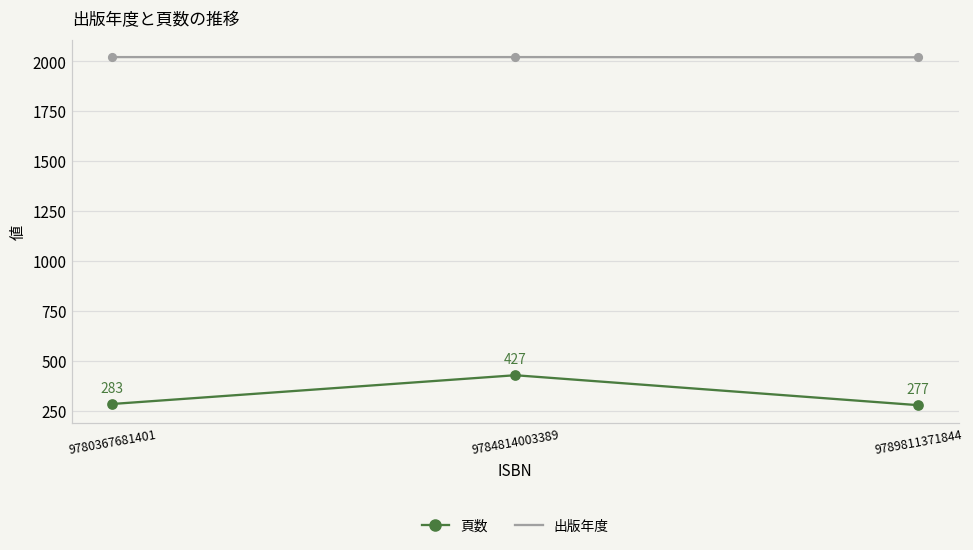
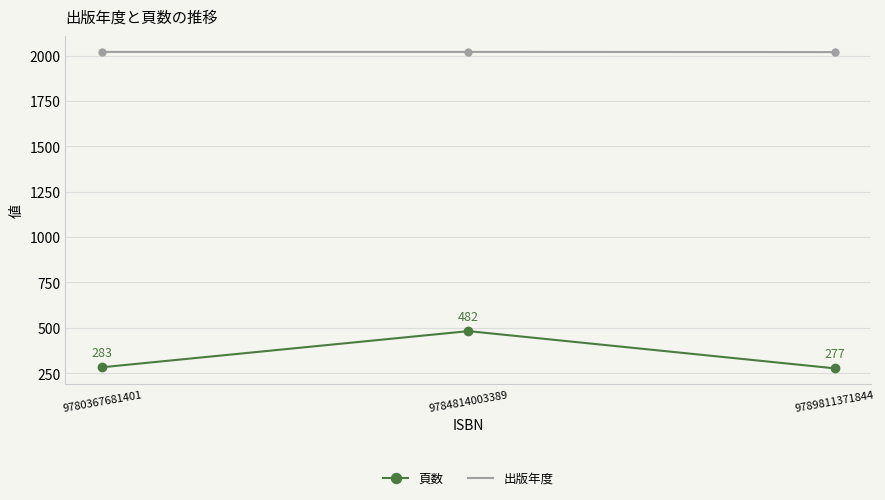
頁数, 9784814003389: 427 -> 482
